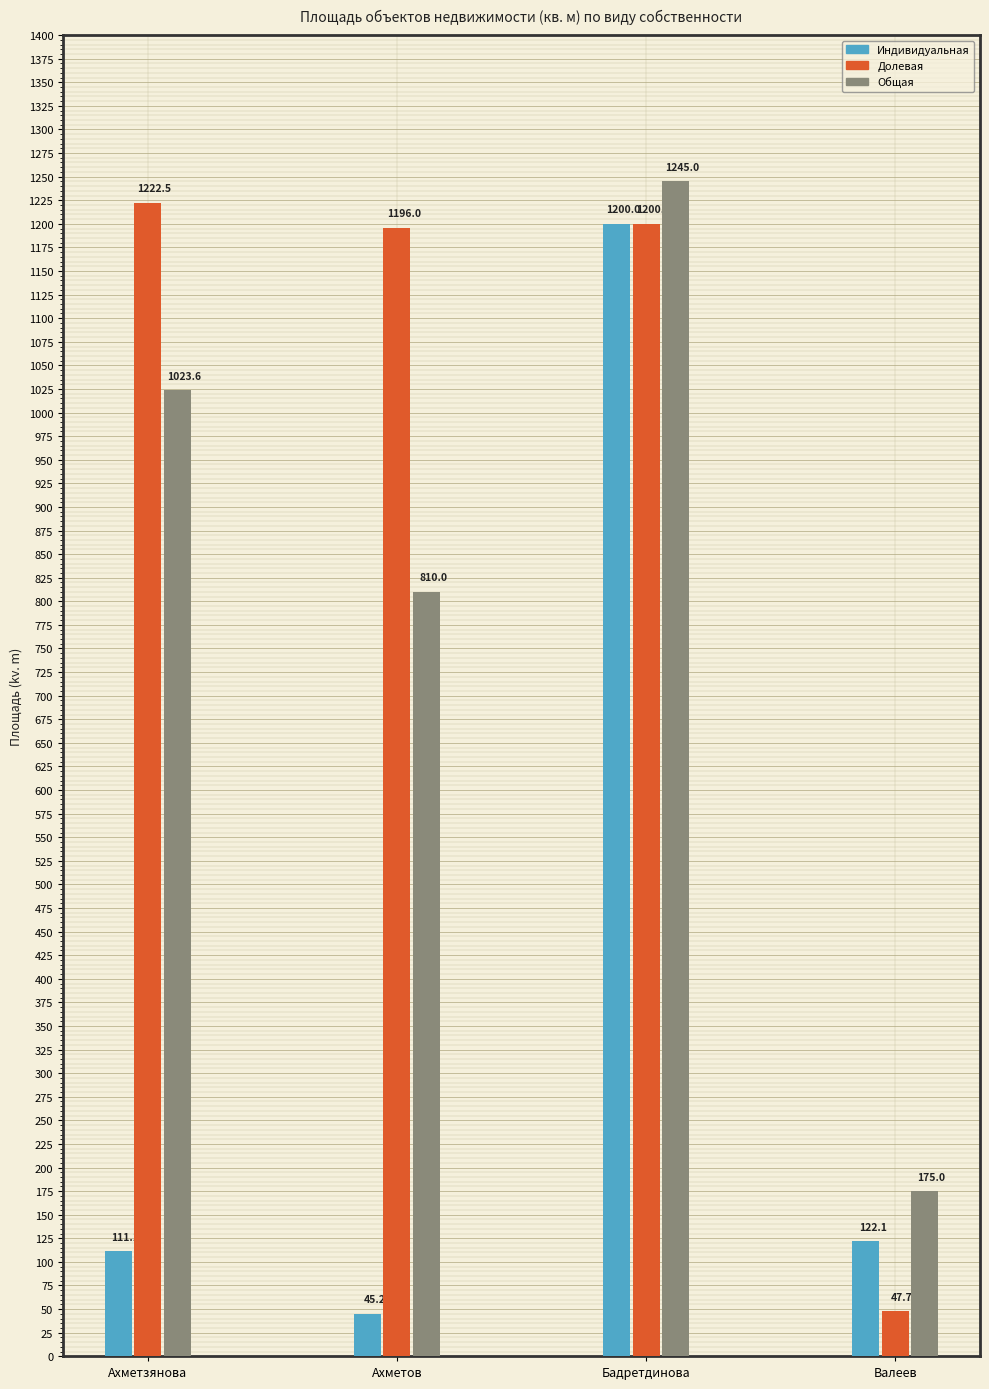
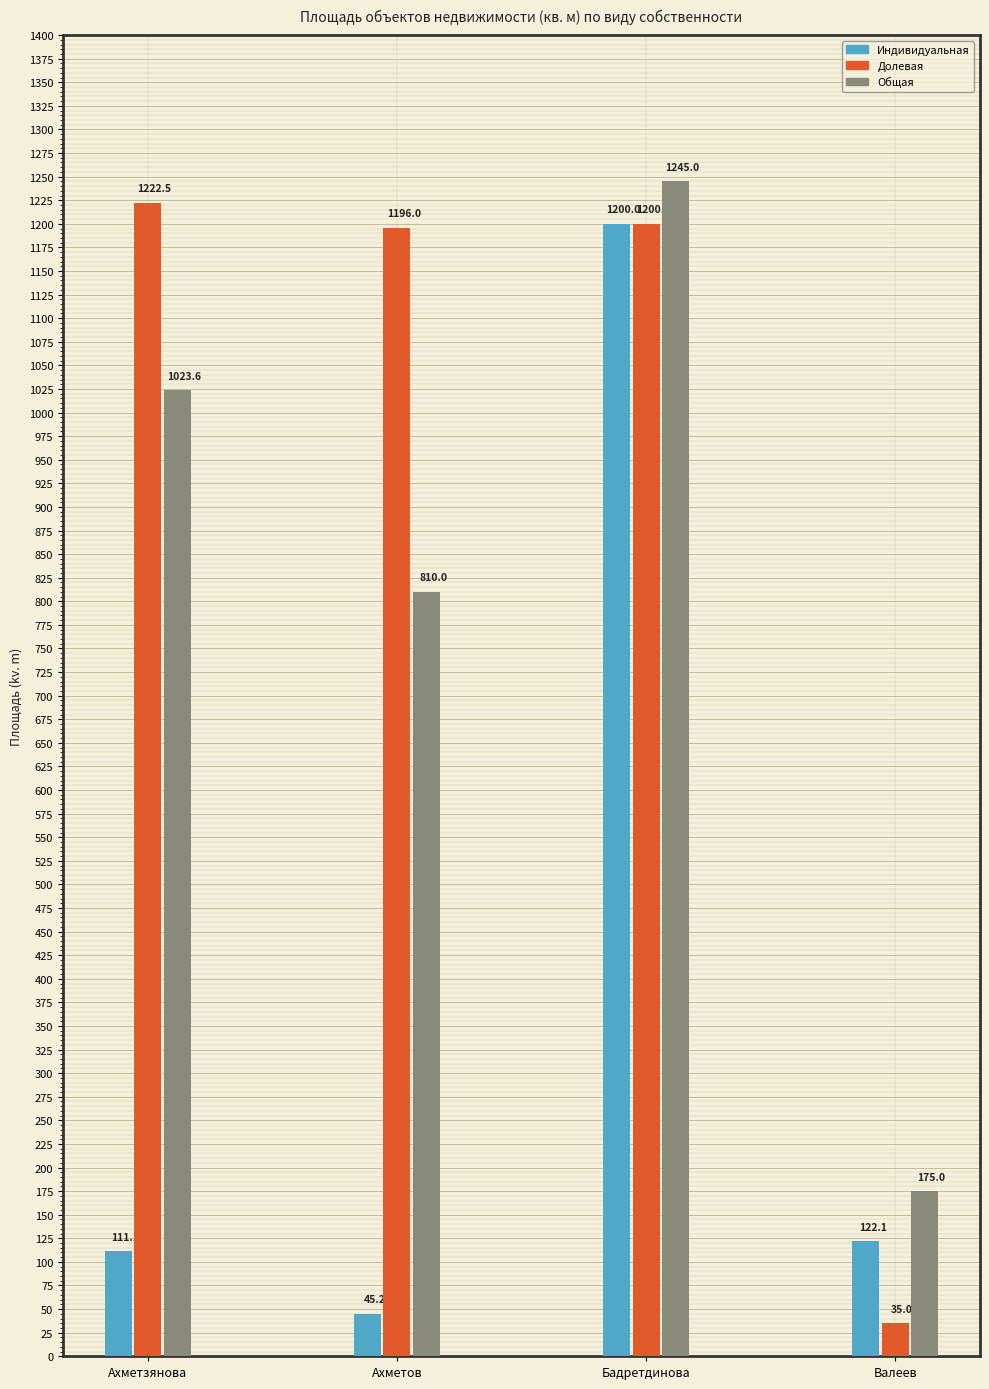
Валеев: 47.7 -> 35.0
